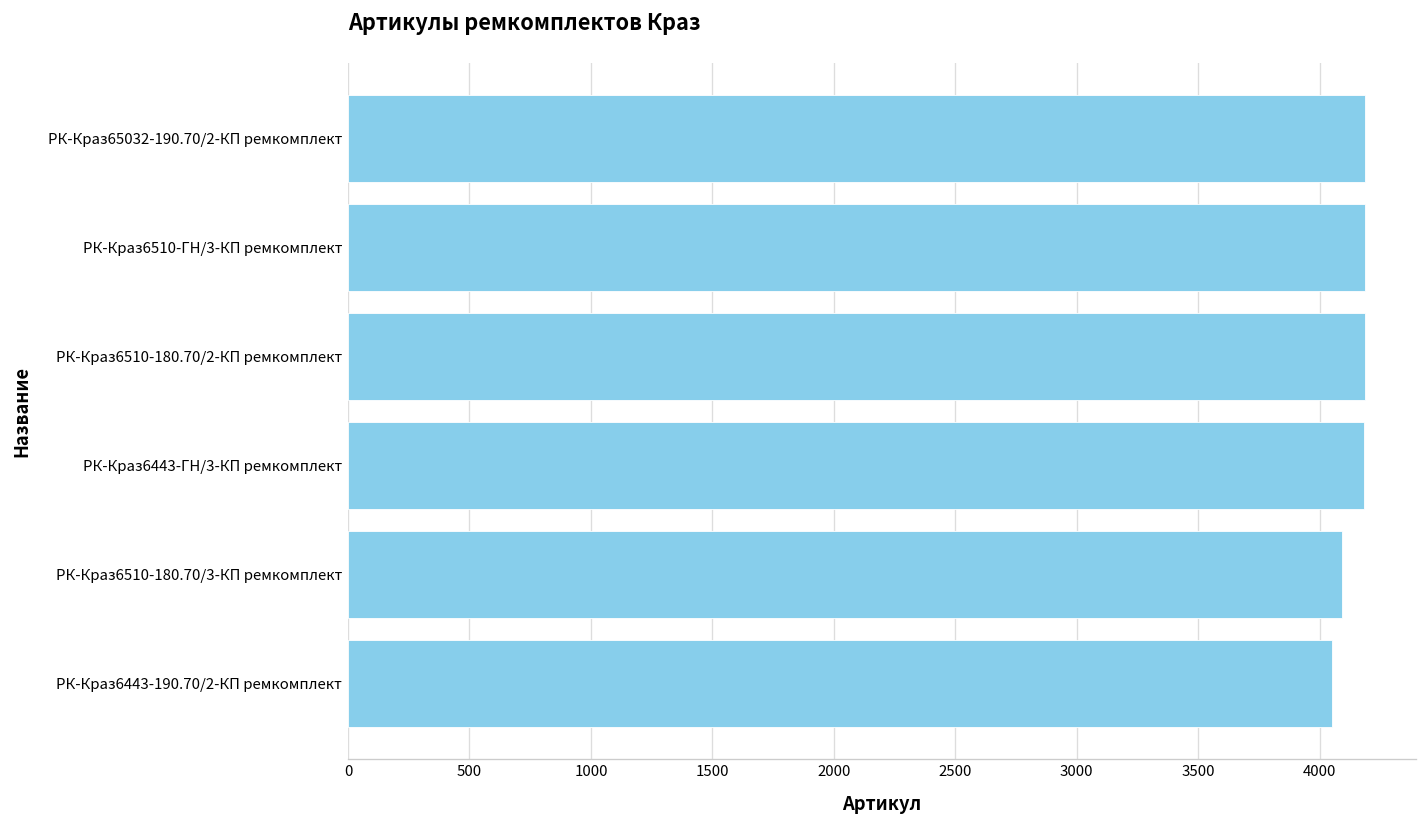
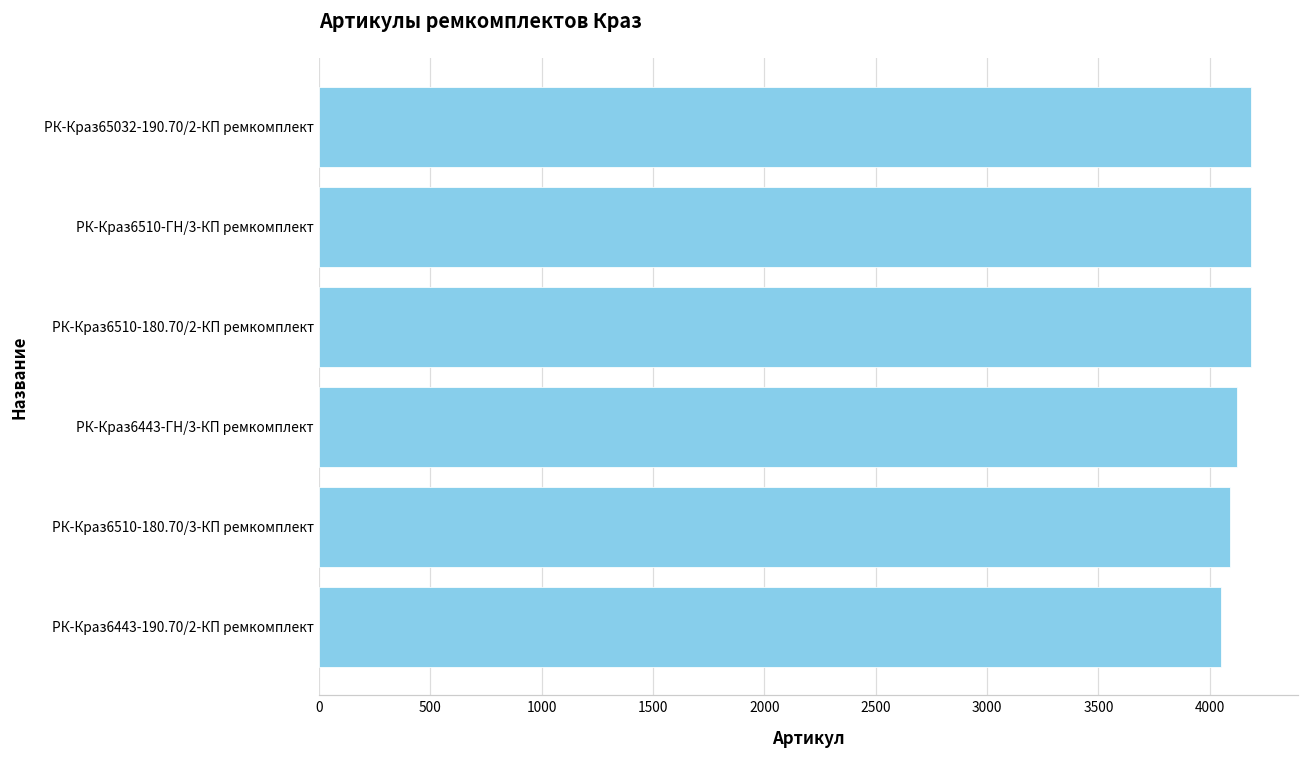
РК-Краз6443-ГН/3-КП ремкомплект: 4180 -> 4120
